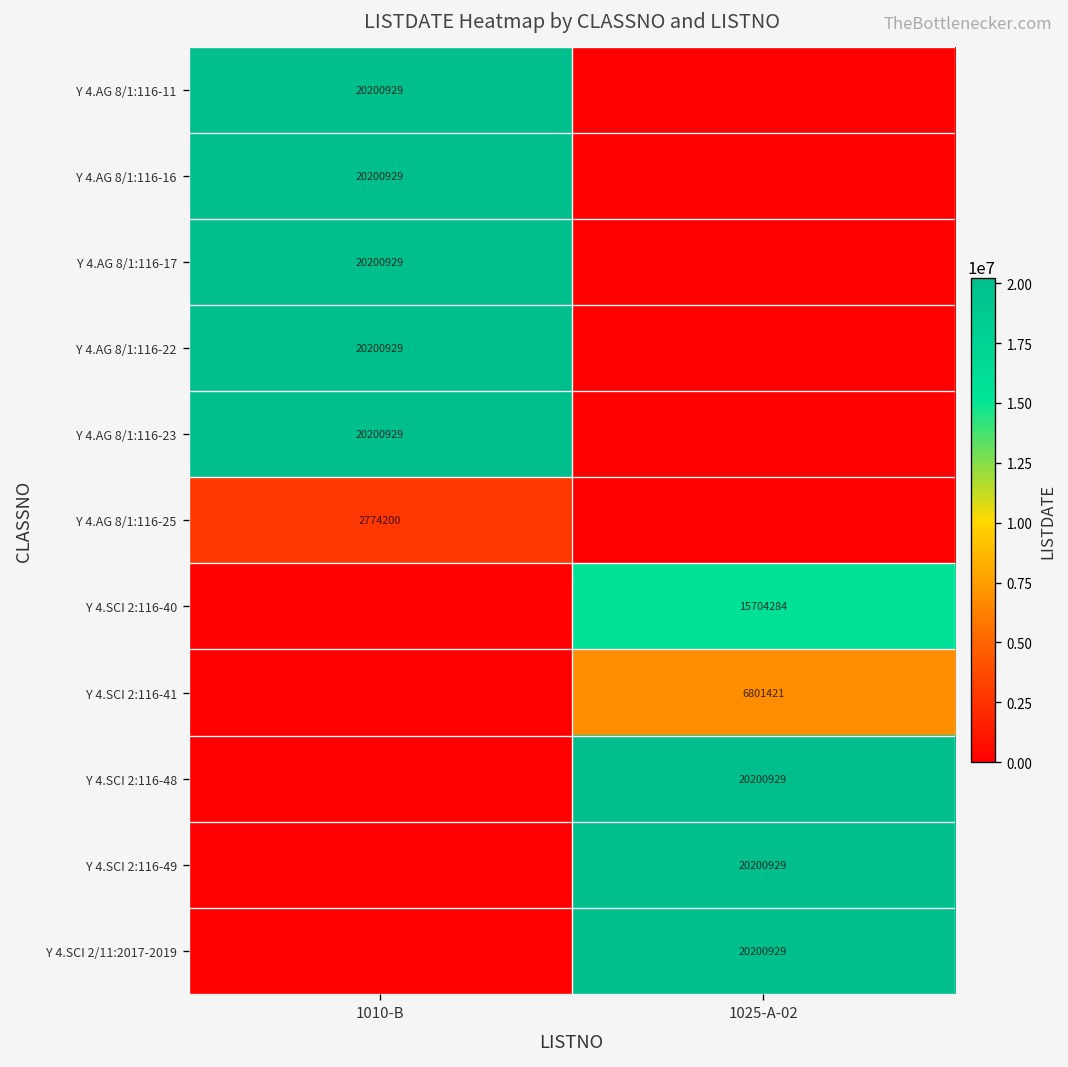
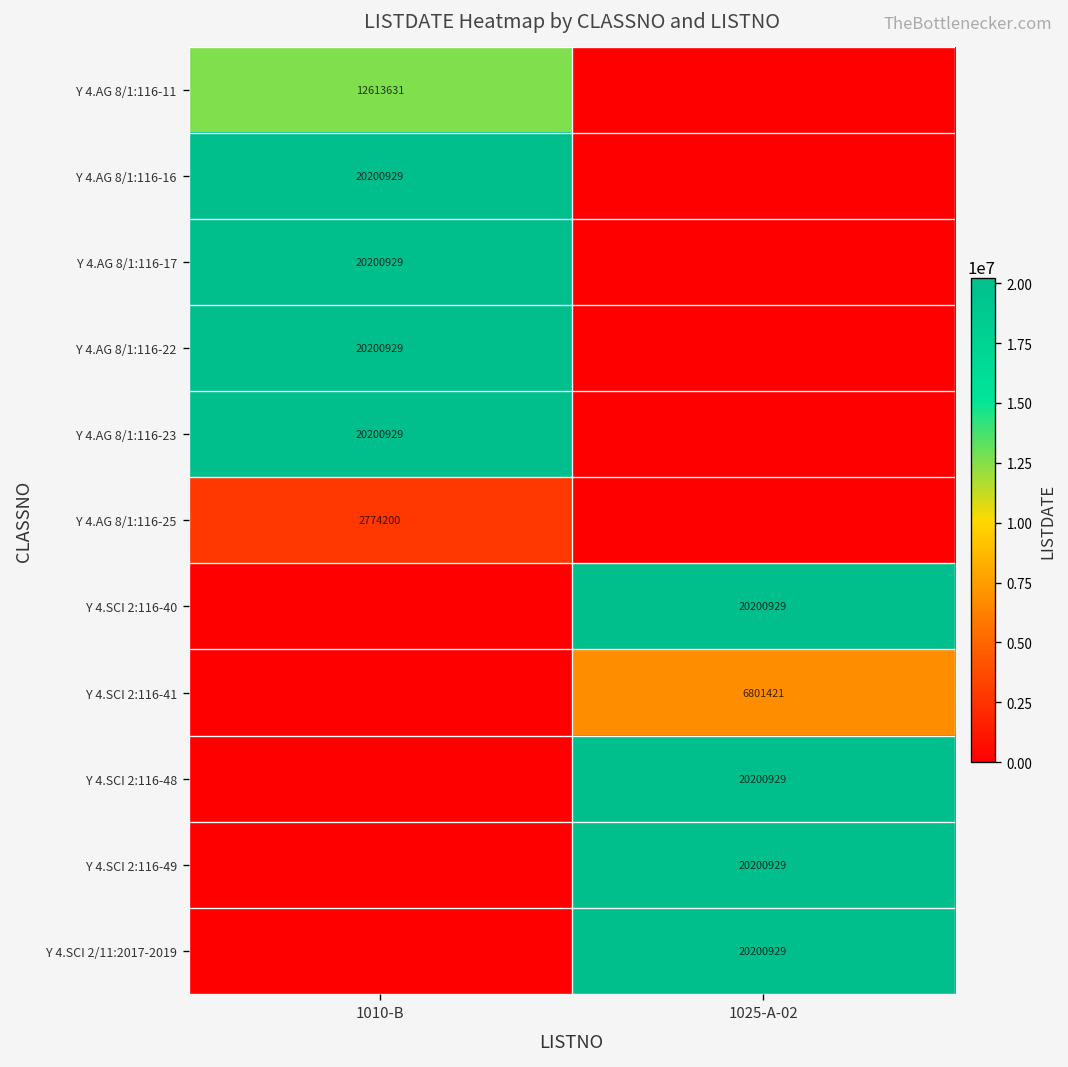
Y 4.AG 8/1:116-11, 1010-B: 20200929 -> 12613631
Y 4.SCI 2:116-40, 1025-A-02: 15704284 -> 20200929
